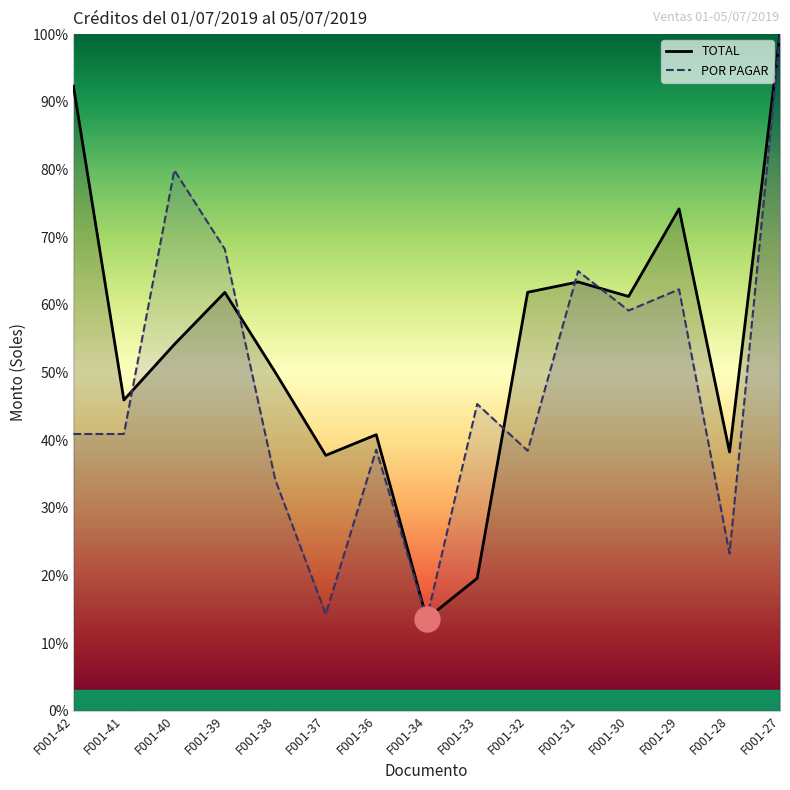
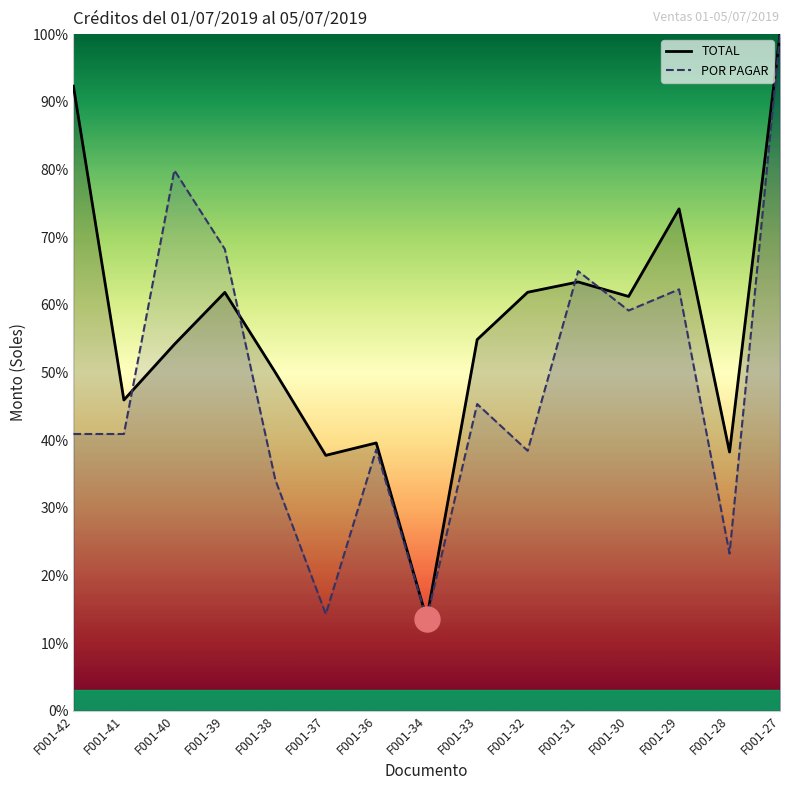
TOTAL, F001-36: 41% -> 40%
TOTAL, F001-33: 20% -> 55%
